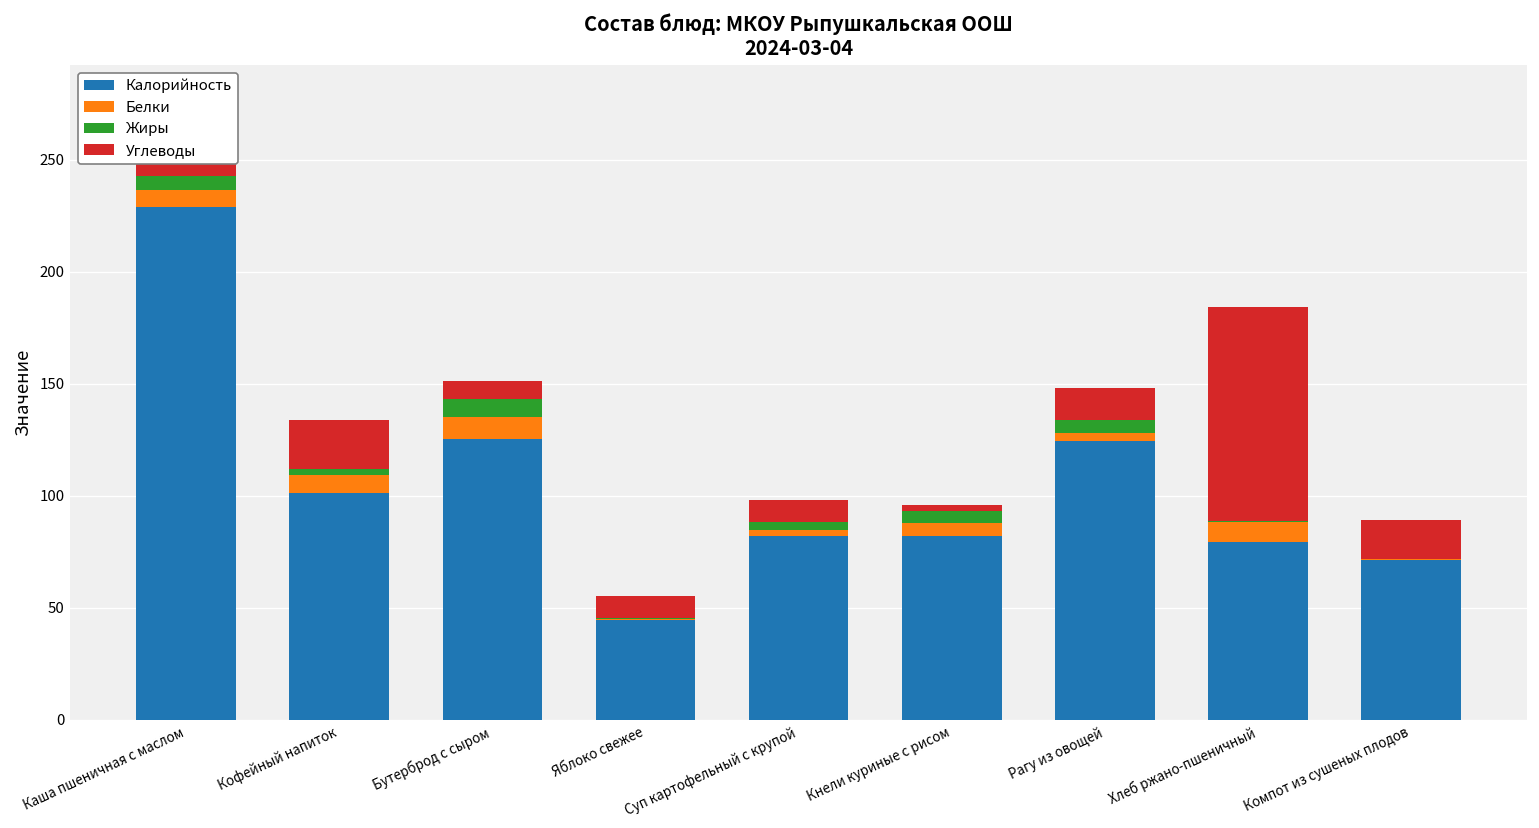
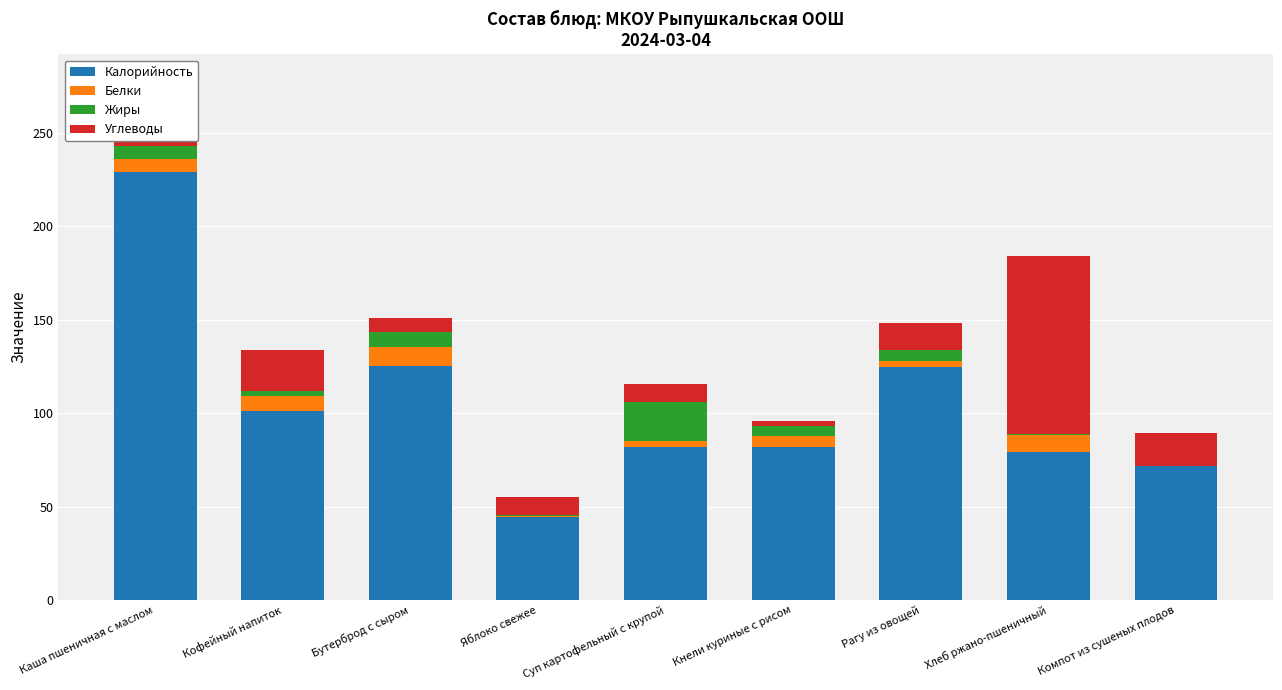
Жиры, Суп картофельный с крупой: 4 -> 21
